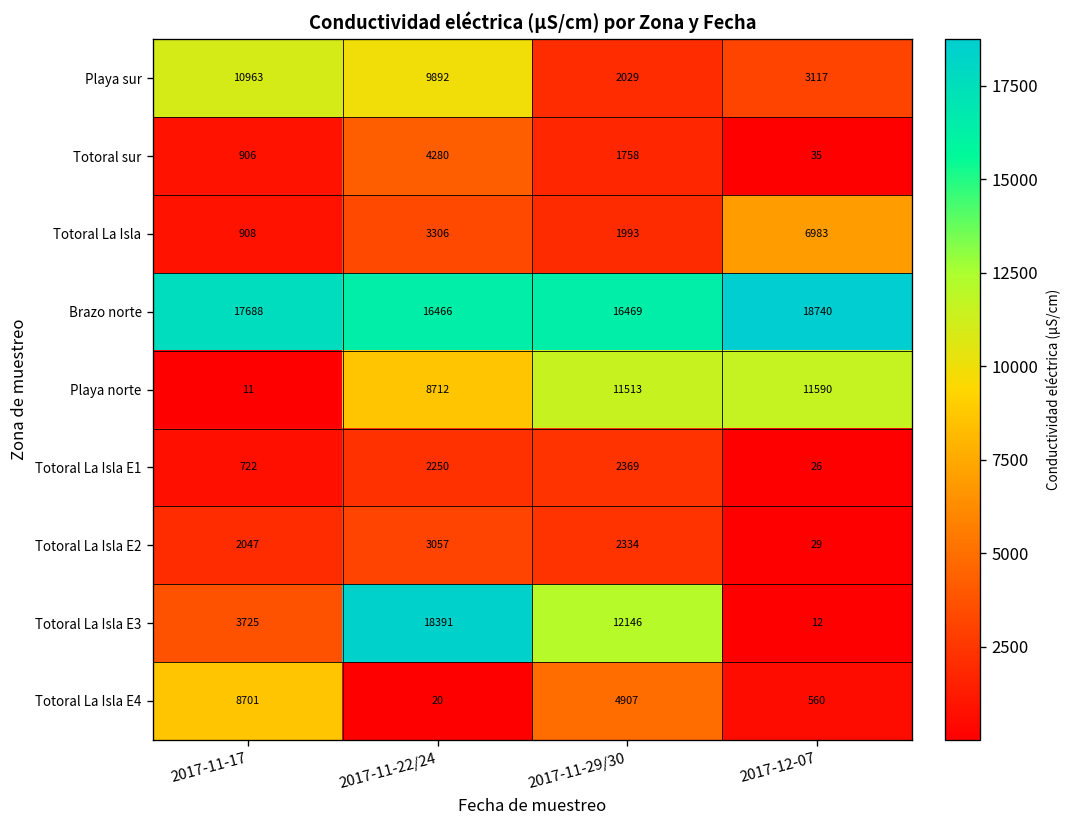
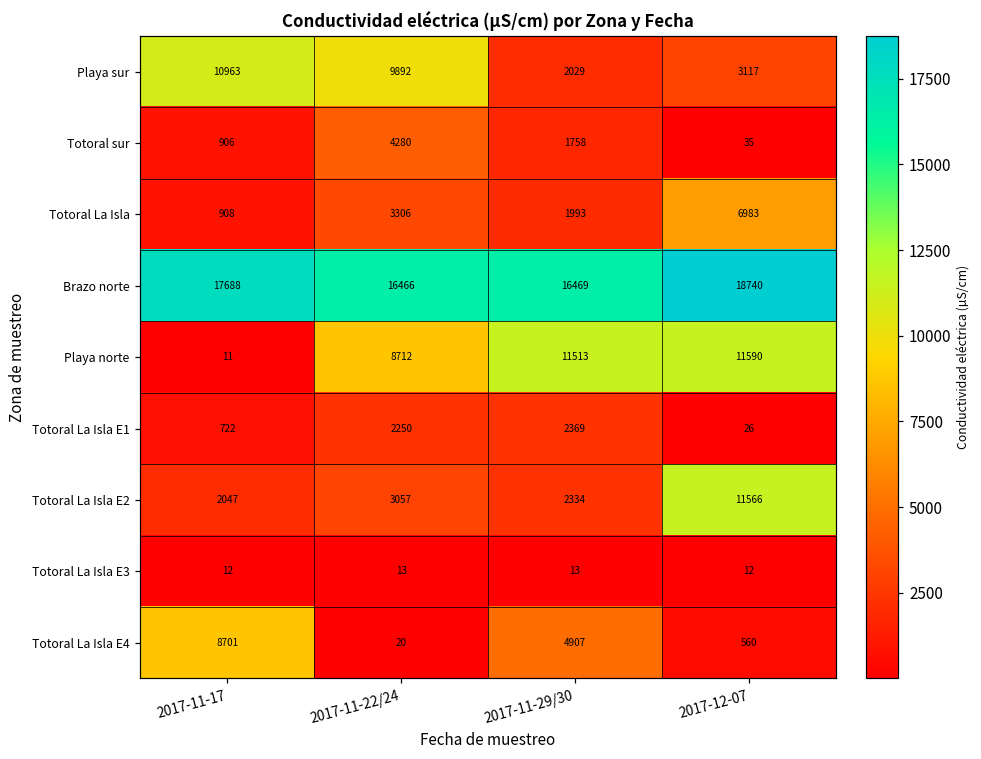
Totoral La Isla E2, 2017-12-07: 29 -> 11566
Totoral La Isla E3, 2017-11-17: 3725 -> 12
Totoral La Isla E3, 2017-11-22/24: 18391 -> 13
Totoral La Isla E3, 2017-11-29/30: 12146 -> 13
